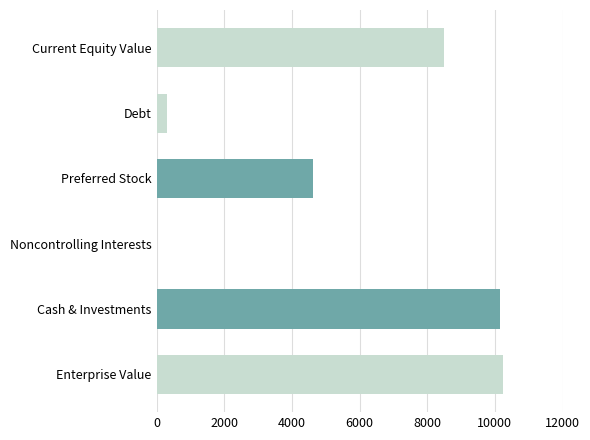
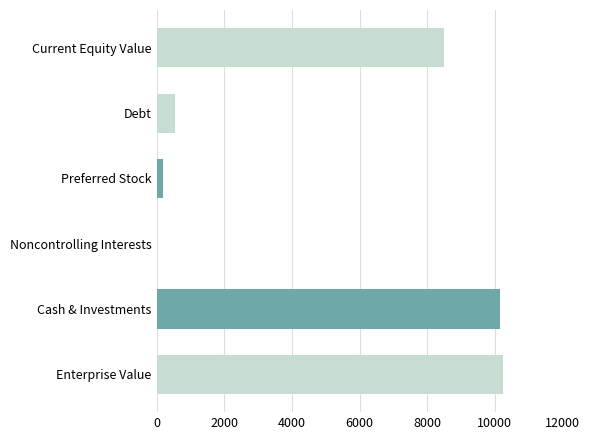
Debt: 300 -> 600
Preferred Stock: 4600 -> 200
